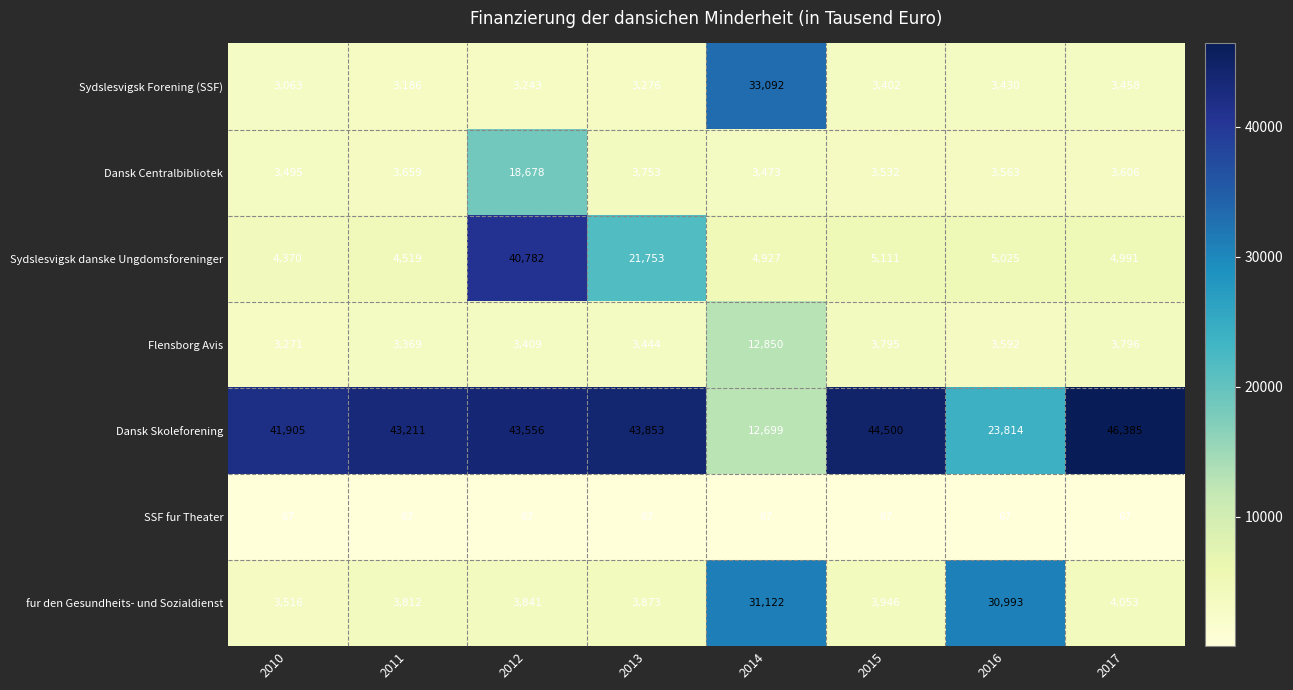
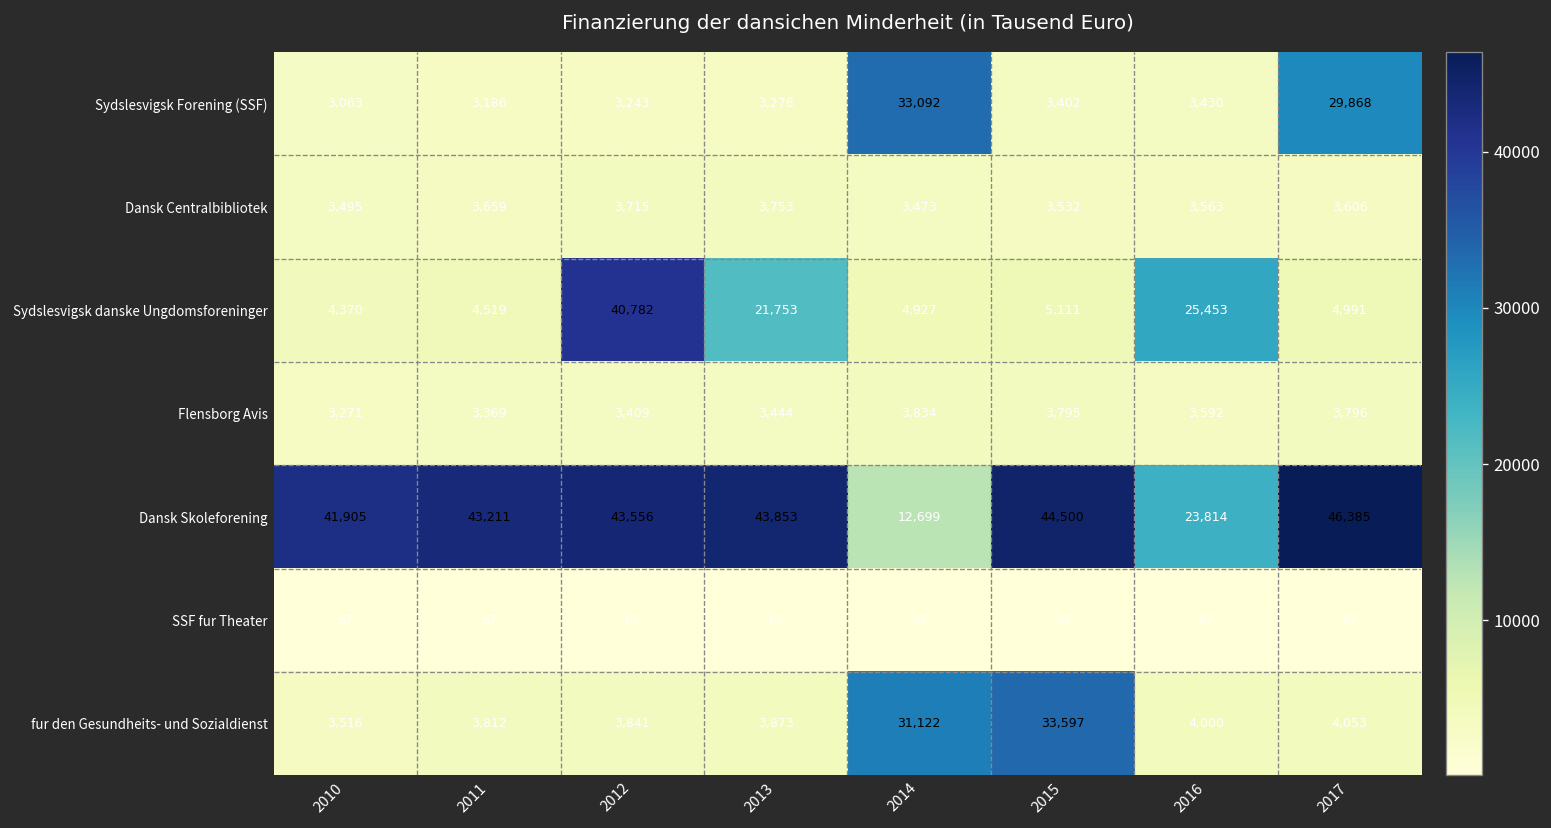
Sydslesvigsk Forening (SSF), 2017: 3,458 -> 29,868
Dansk Centralbibliotek, 2012: 18,678 -> 3,715
Sydslesvigsk danske Ungdomsforeninger, 2016: 5,025 -> 25,453
Flensborg Avis, 2014: 12,850 -> 3,834
fur den Gesundheits- und Sozialdienst, 2015: 3,946 -> 33,597
fur den Gesundheits- und Sozialdienst, 2016: 30,993 -> 4,000
